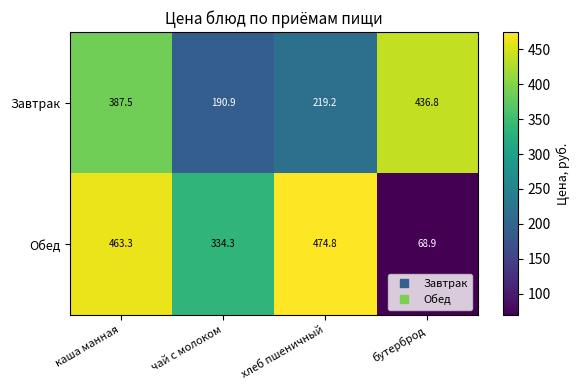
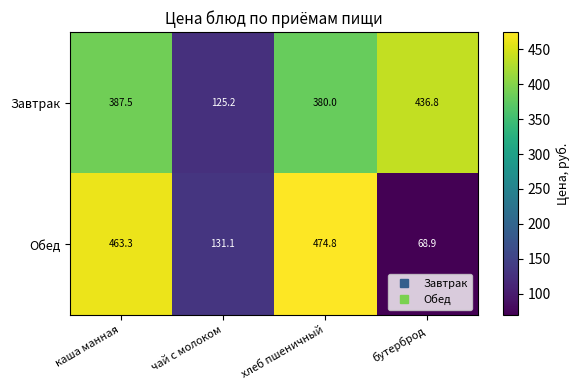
Завтрак, чай с молоком: 190.9 -> 125.2
Завтрак, хлеб пшеничный: 219.2 -> 380.0
Обед, чай с молоком: 334.3 -> 131.1
